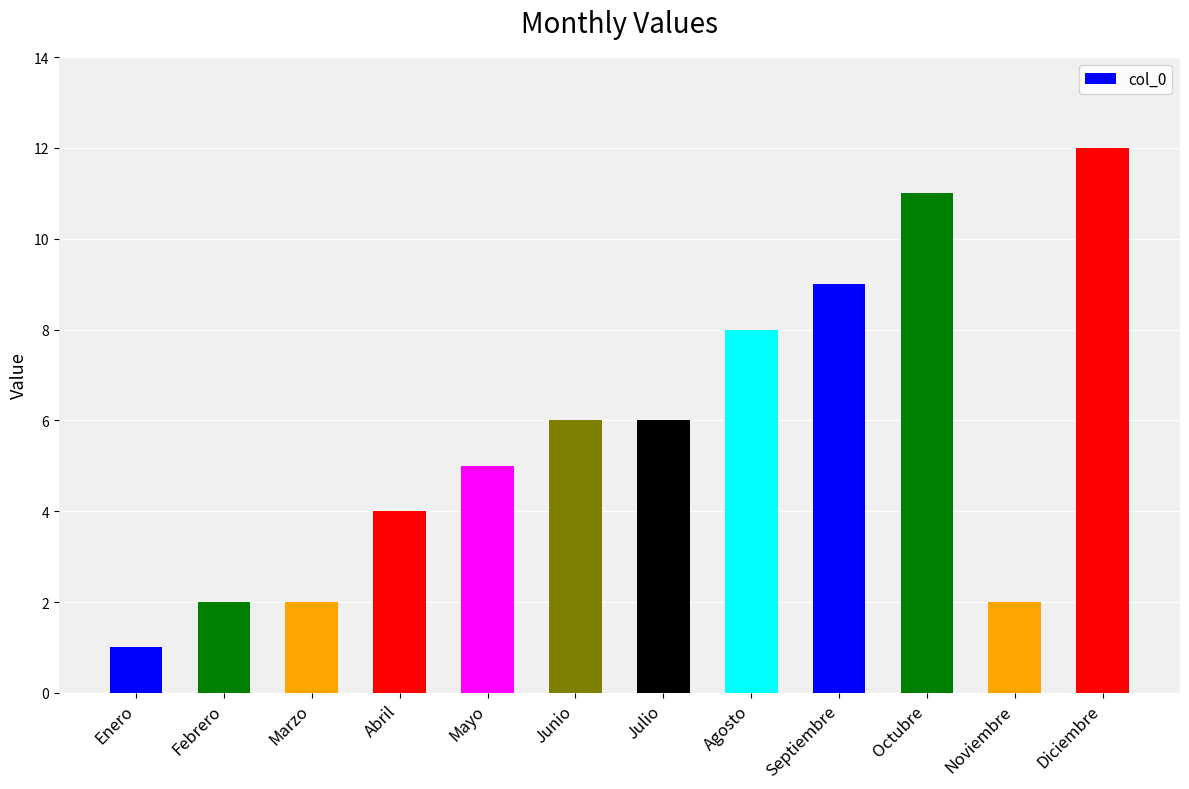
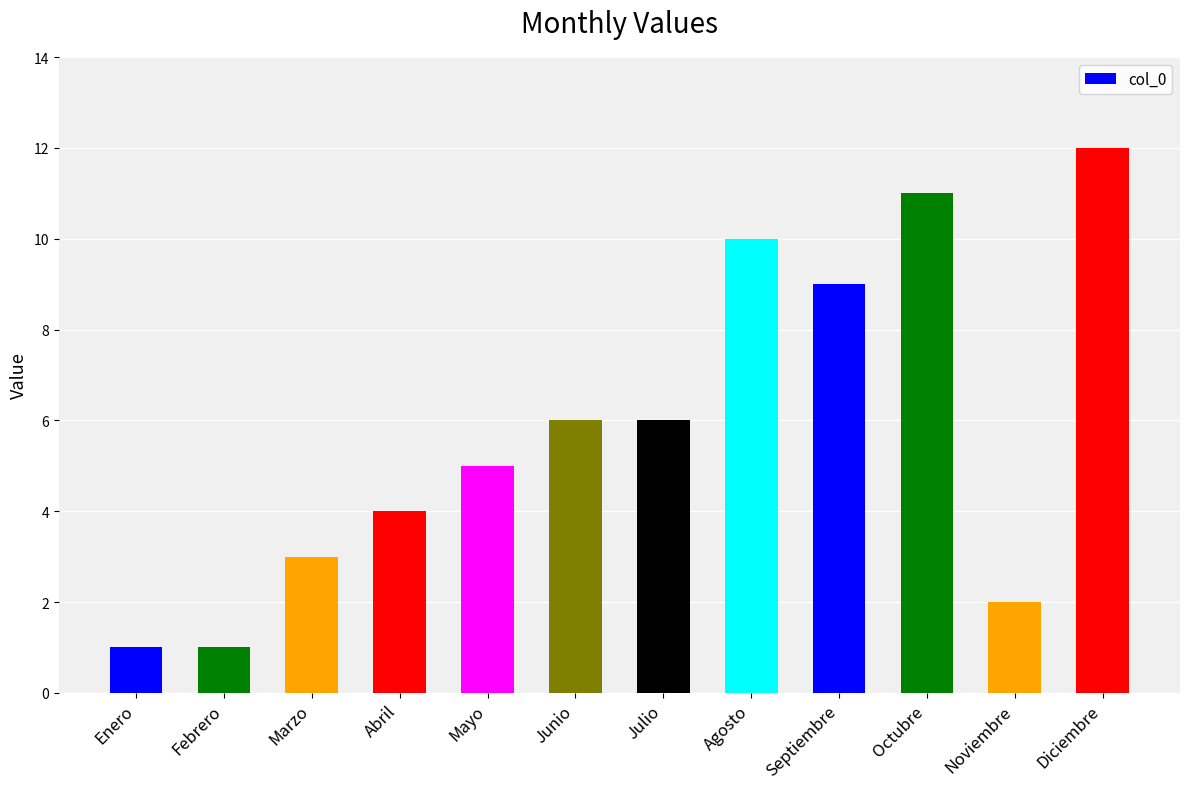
Febrero: 2 -> 1
Marzo: 2 -> 3
Agosto: 8 -> 10
